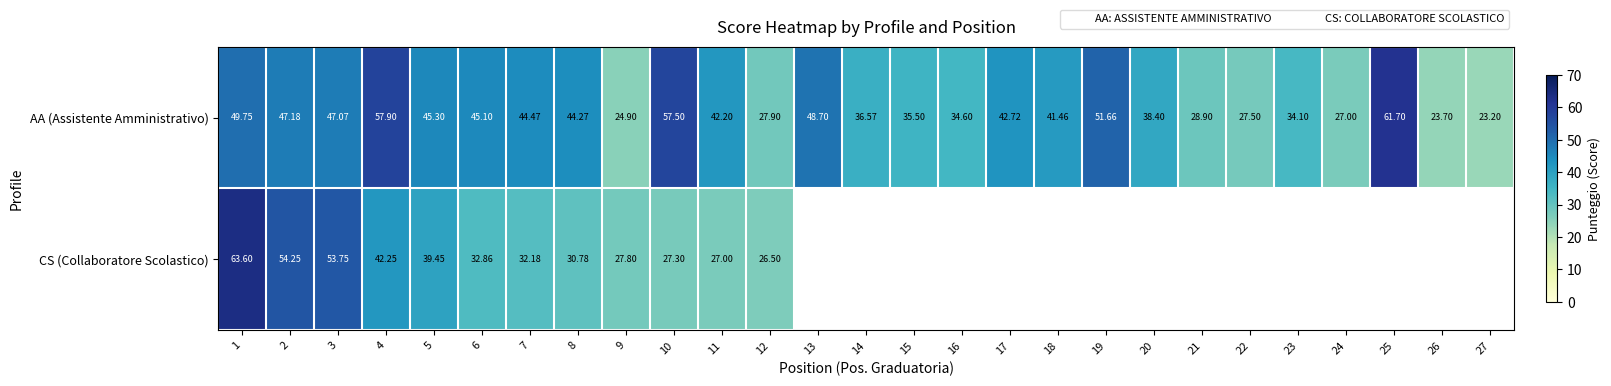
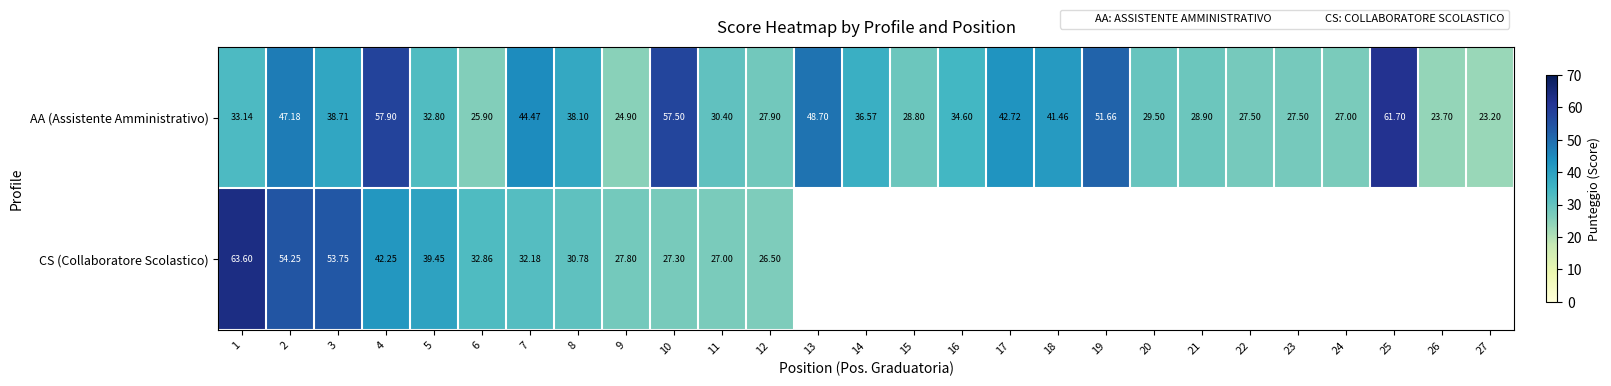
AA (Assistente Amministrativo), 1: 49.75 -> 33.14
AA (Assistente Amministrativo), 3: 47.07 -> 38.71
AA (Assistente Amministrativo), 5: 45.30 -> 32.80
AA (Assistente Amministrativo), 6: 45.10 -> 25.90
AA (Assistente Amministrativo), 8: 44.27 -> 38.10
AA (Assistente Amministrativo), 11: 42.20 -> 30.40
AA (Assistente Amministrativo), 15: 35.50 -> 28.80
AA (Assistente Amministrativo), 20: 38.40 -> 29.50
AA (Assistente Amministrativo), 23: 34.10 -> 27.50
